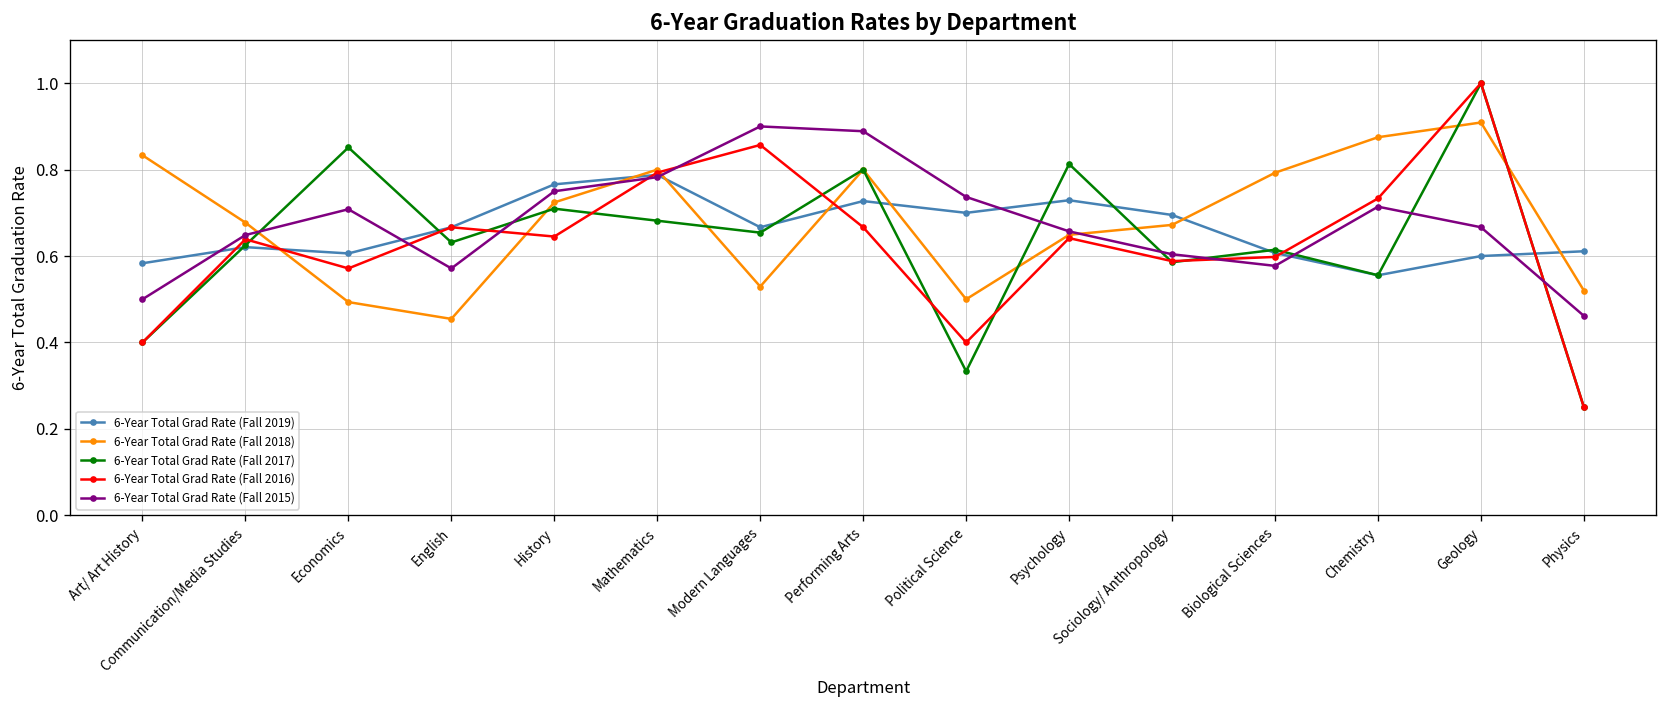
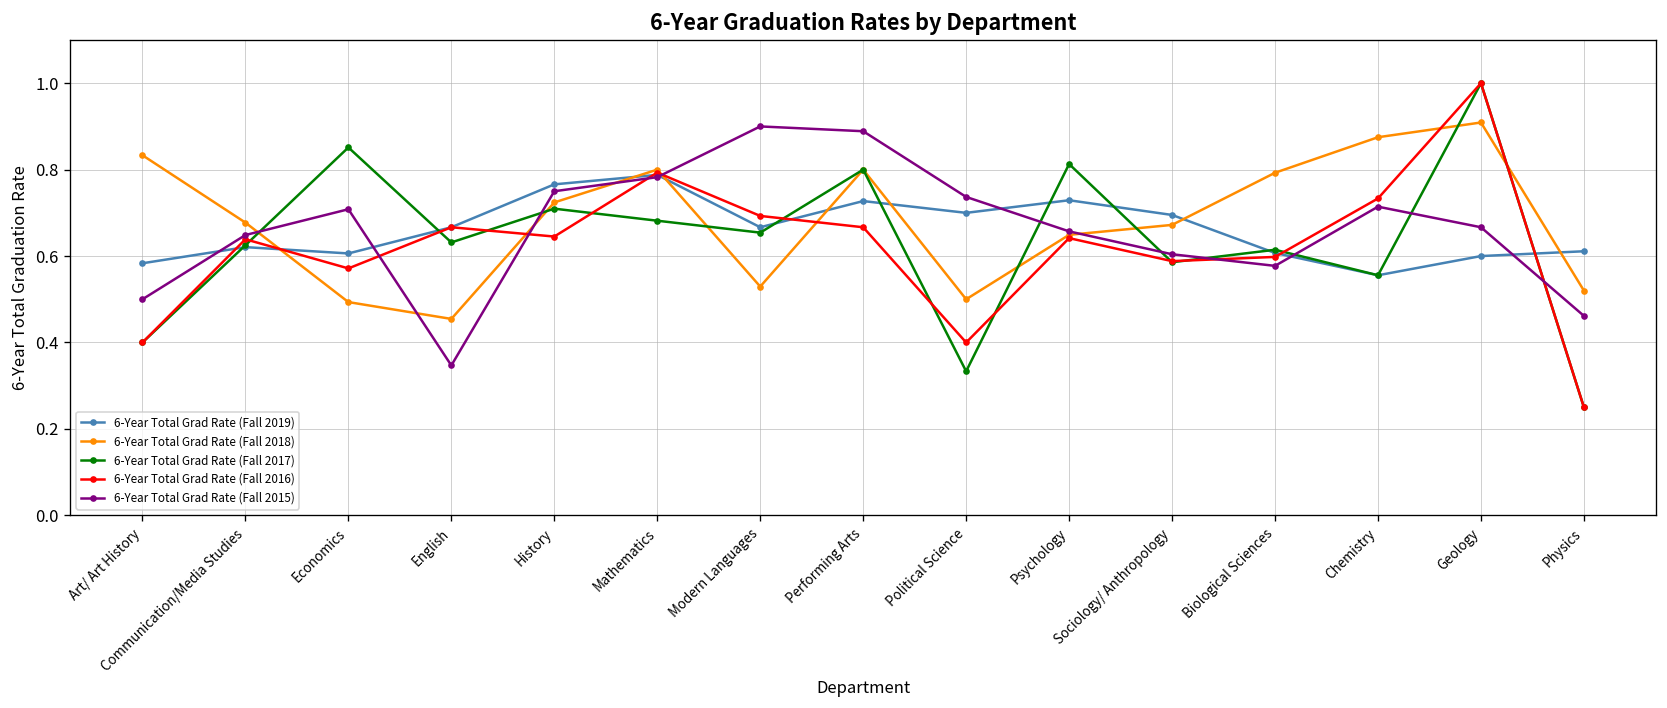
6-Year Total Grad Rate (Fall 2015), English: 0.57 -> 0.35
6-Year Total Grad Rate (Fall 2016), Modern Languages: 0.86 -> 0.69
